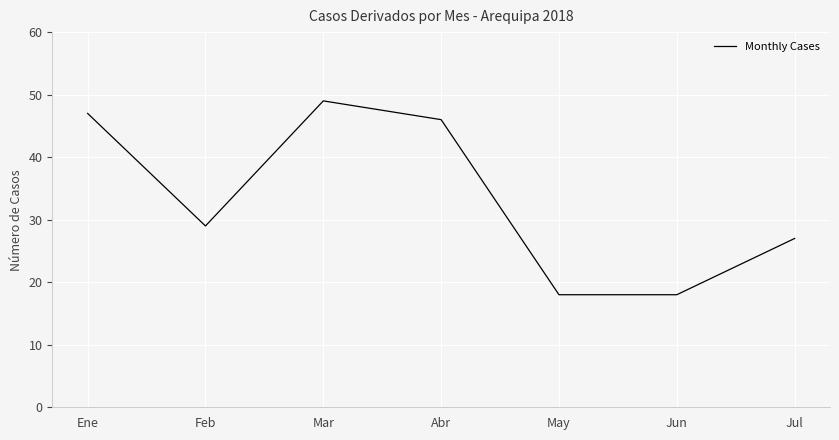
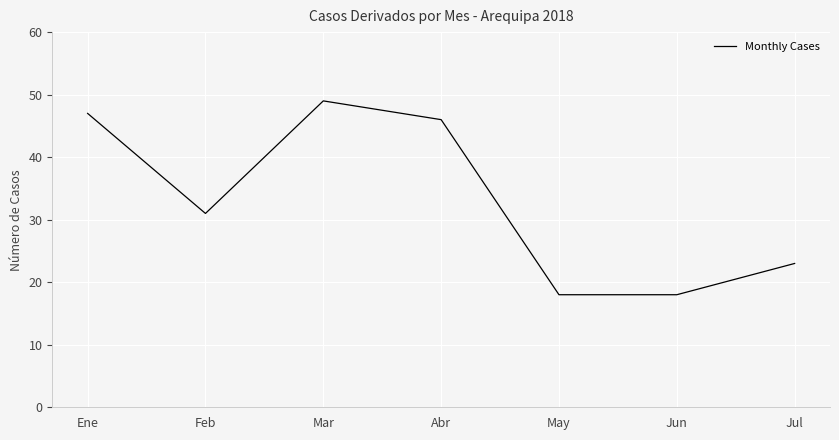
Feb: 29 -> 31
Jul: 27 -> 23
